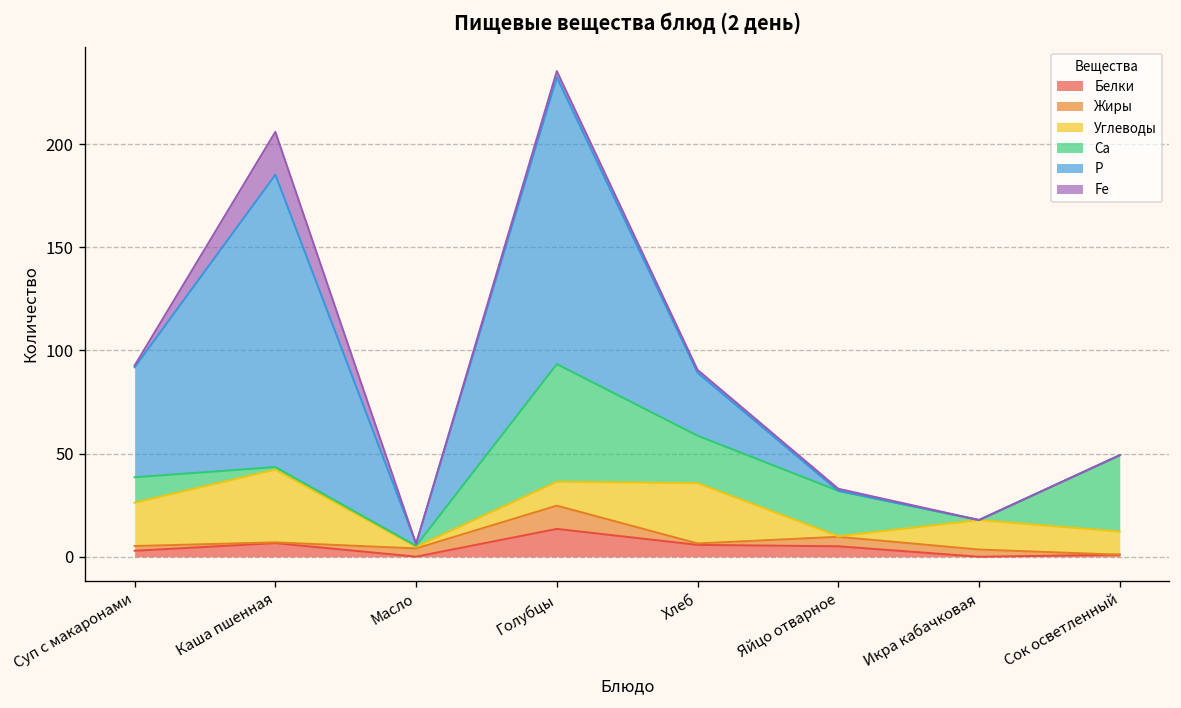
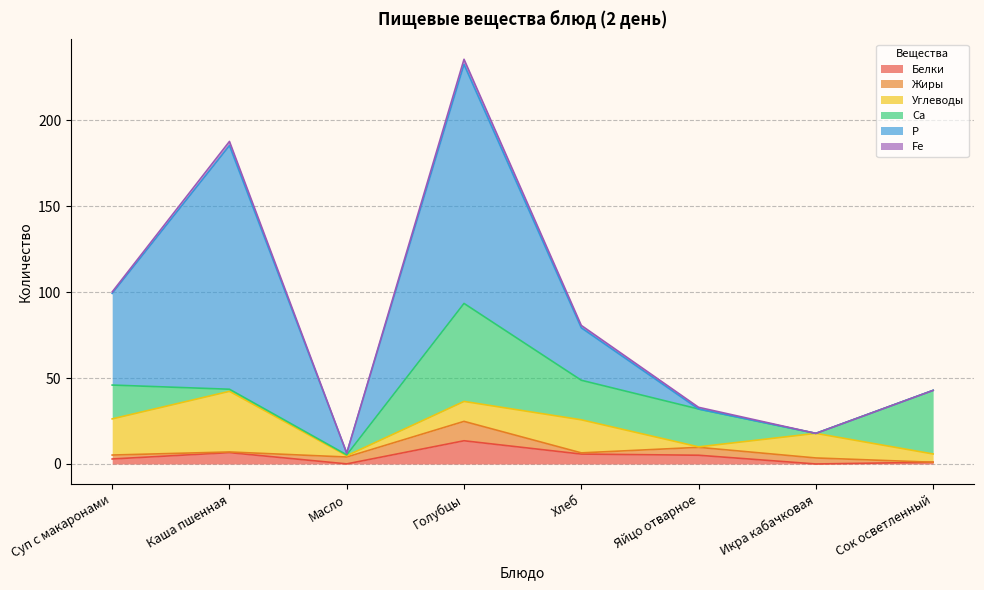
Са, Суп с макаронами: 12 -> 20
Fe, Каша пшенная: 21 -> 2
Углеводы, Хлеб: 29 -> 19
Углеводы, Сок осветленный: 11 -> 5
